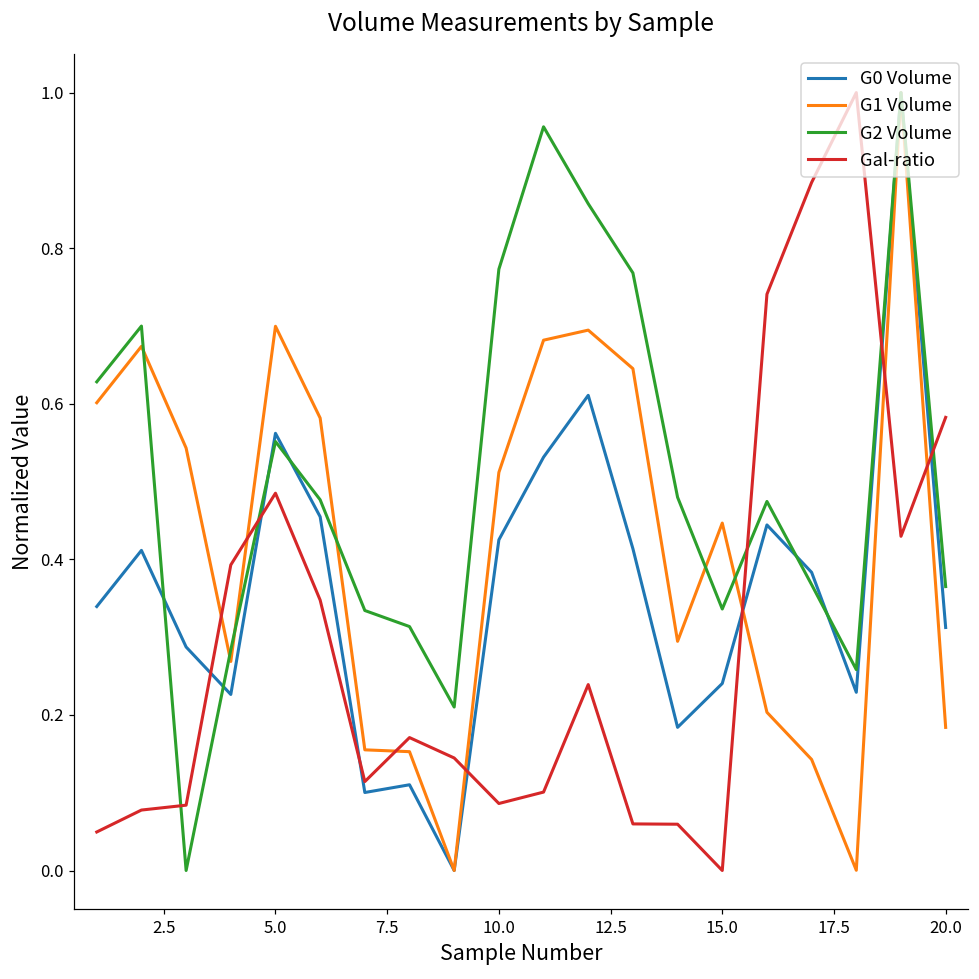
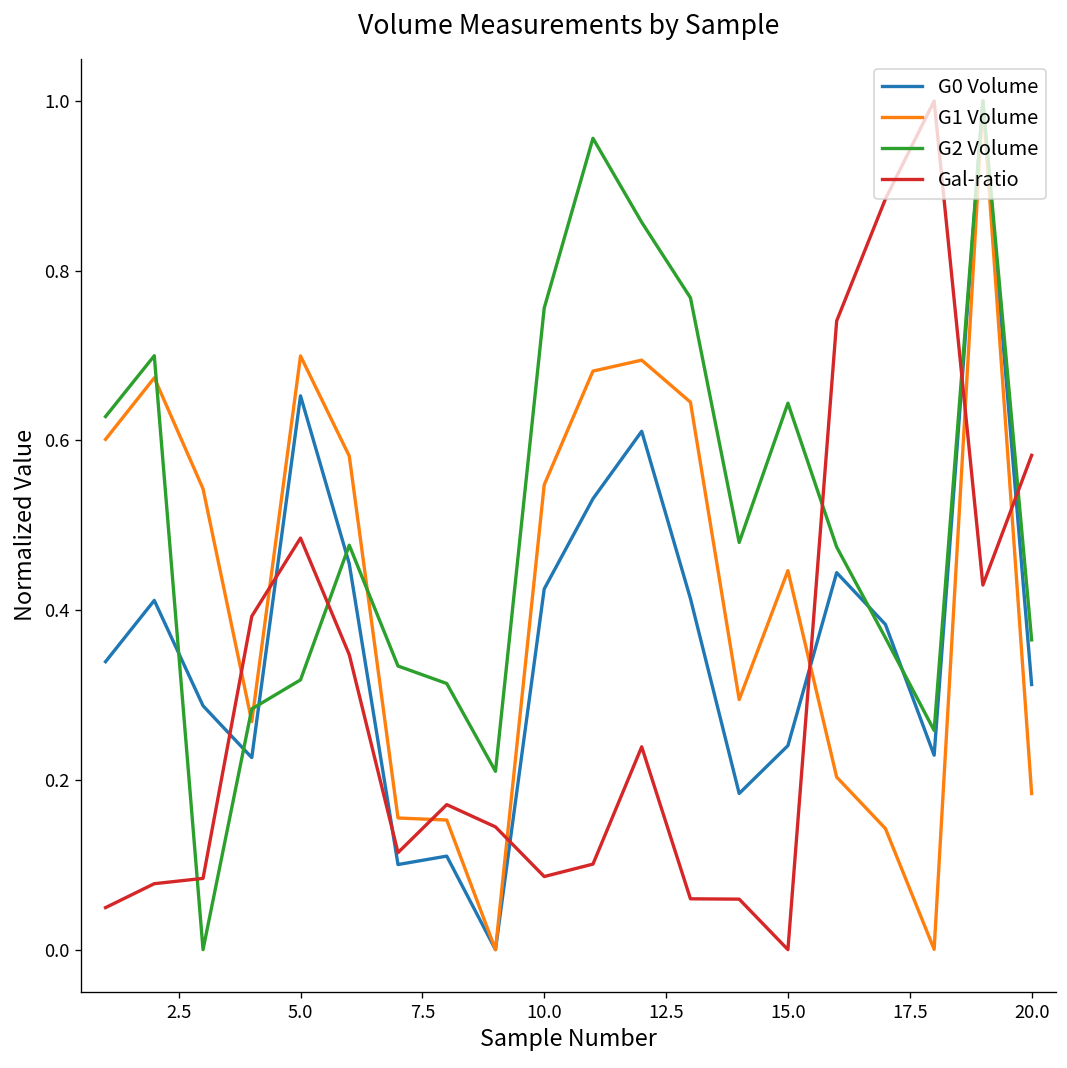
G0 Volume, 5.0: 0.56 -> 0.65
G2 Volume, 5.0: 0.55 -> 0.32
G1 Volume, 10.0: 0.51 -> 0.55
G2 Volume, 10.0: 0.77 -> 0.76
G2 Volume, 15.0: 0.34 -> 0.64
